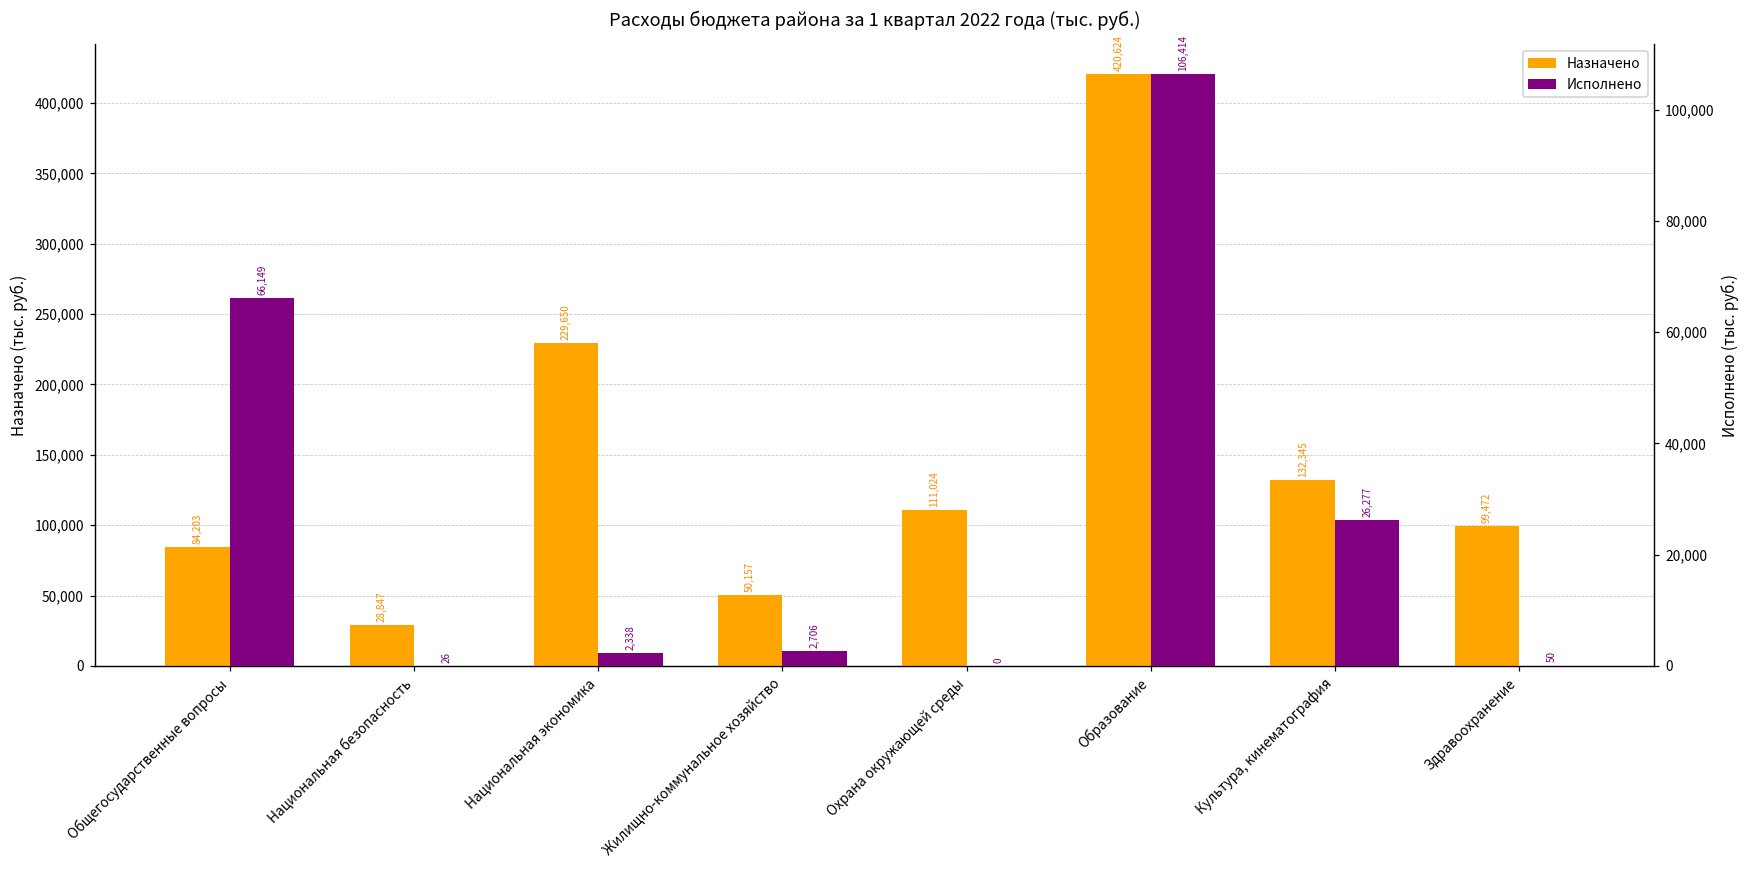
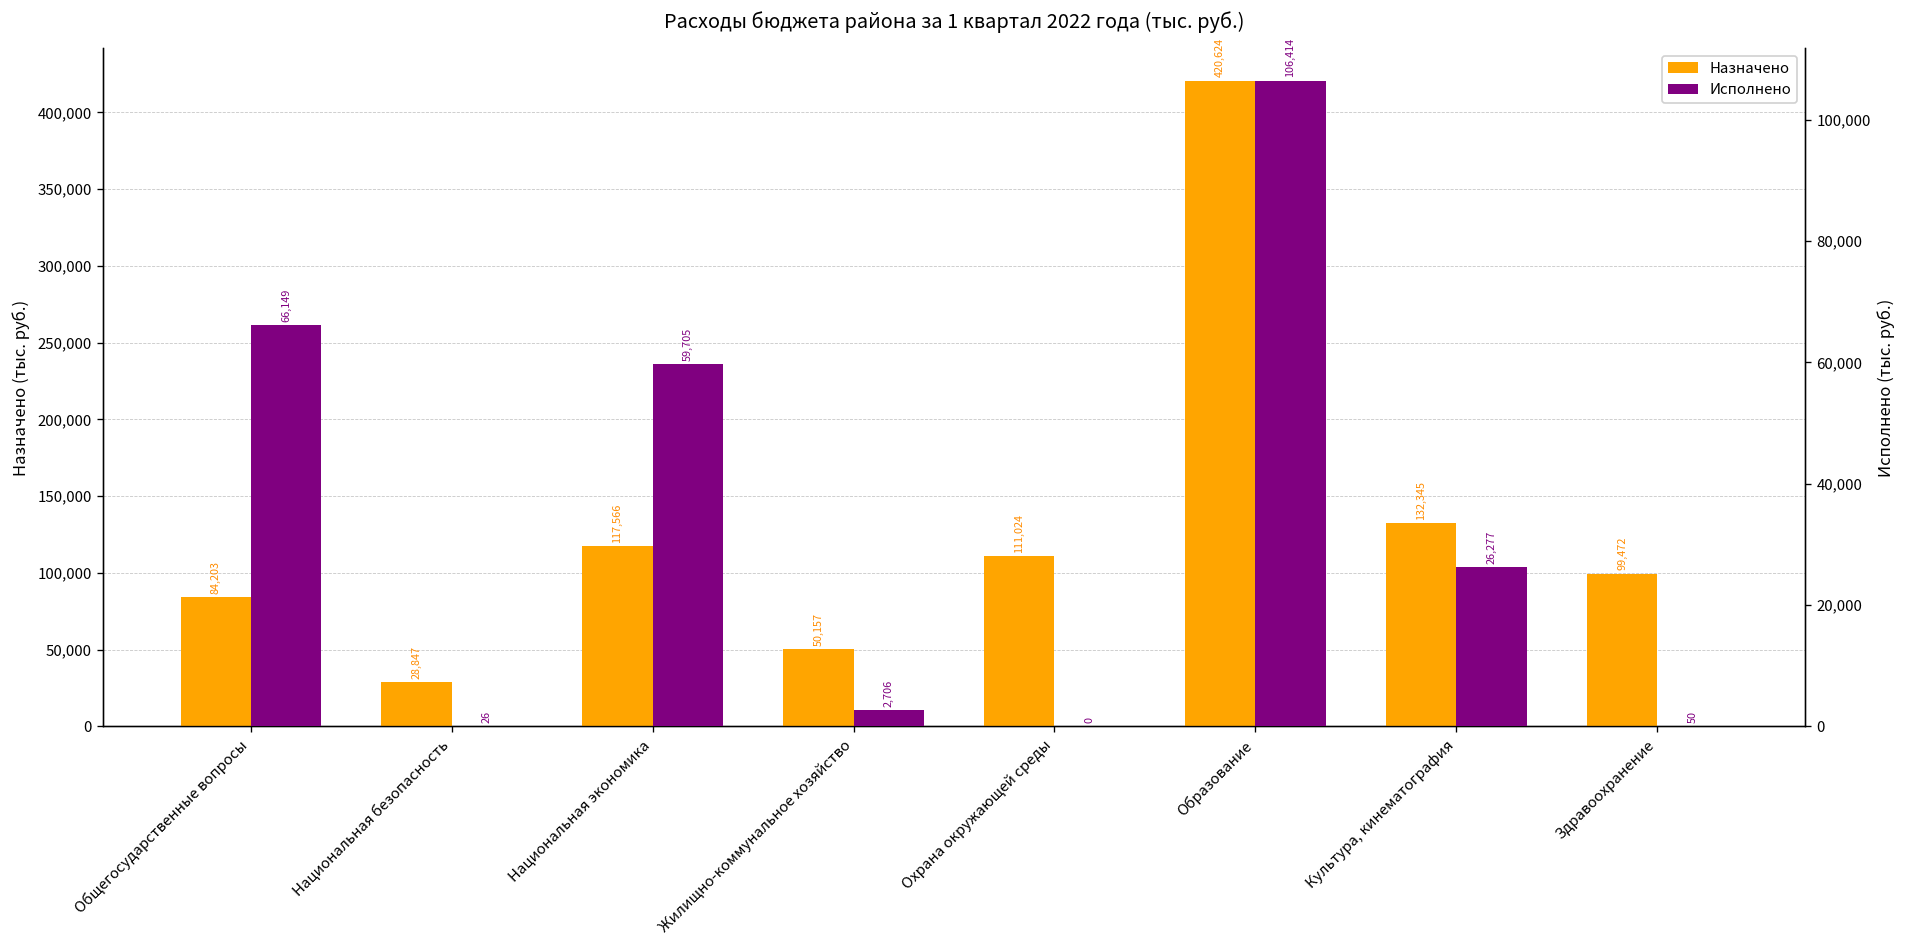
Назначено, Национальная экономика: 229,650 -> 117,566
Исполнено, Национальная экономика: 2,338 -> 59,705
